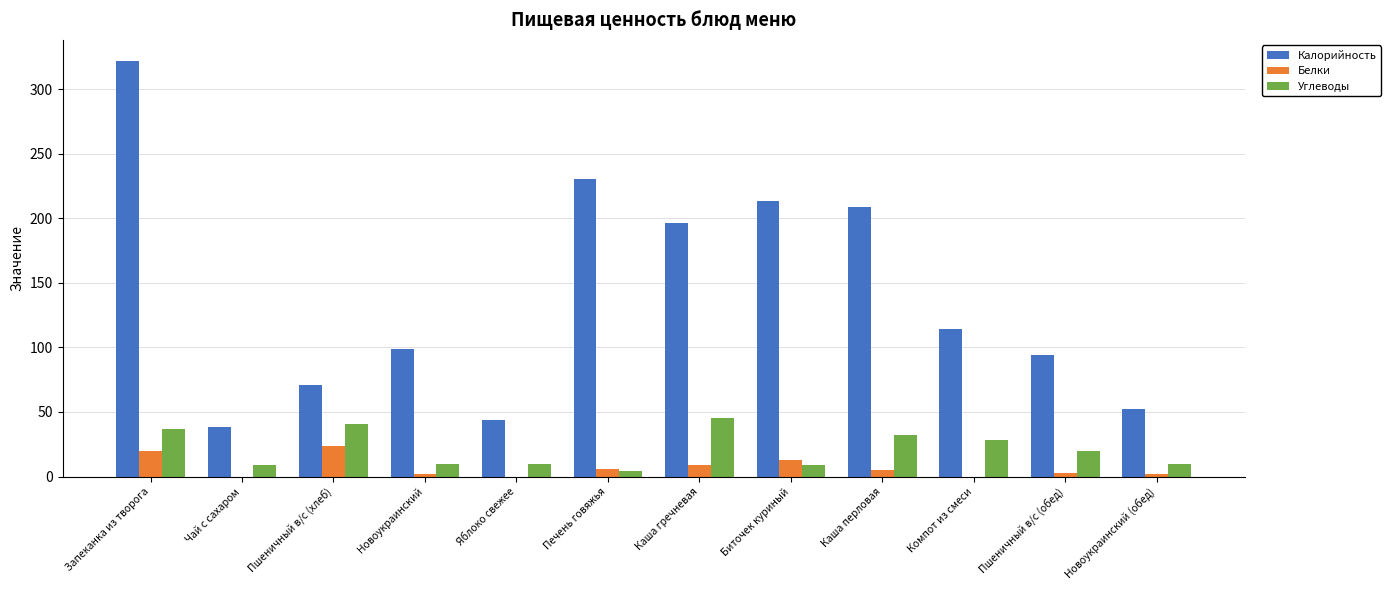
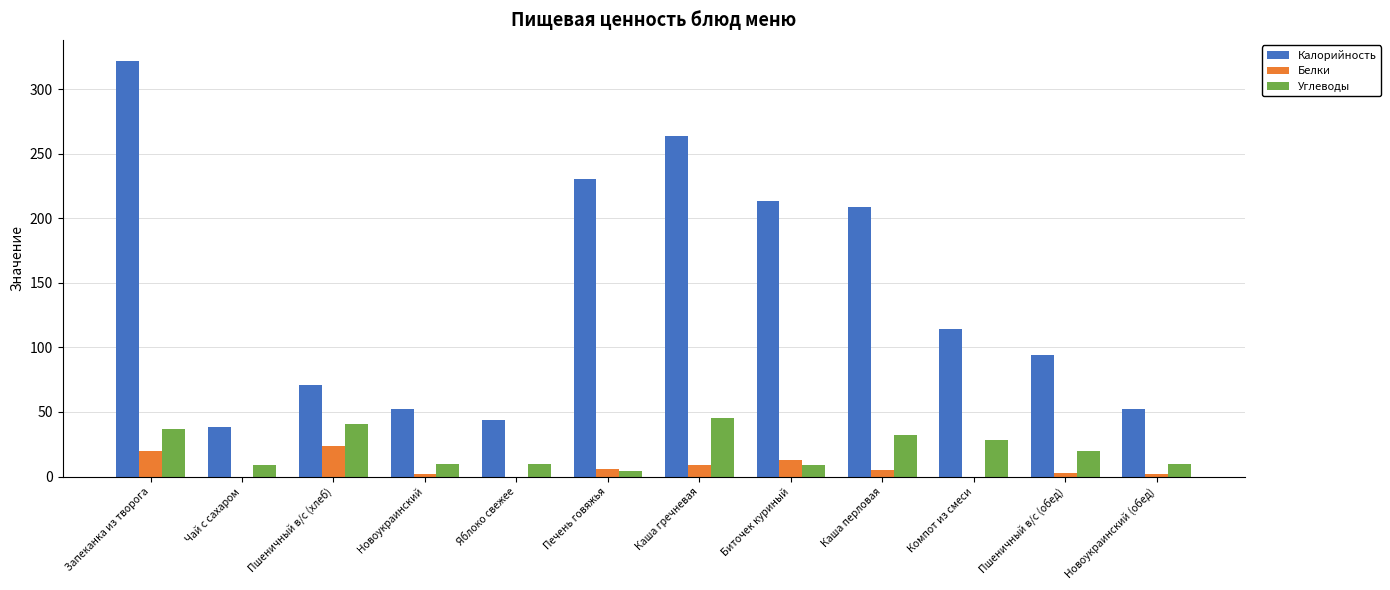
Калорийность, Новоукраинский: 99 -> 52
Калорийность, Каша гречневая: 196 -> 264
